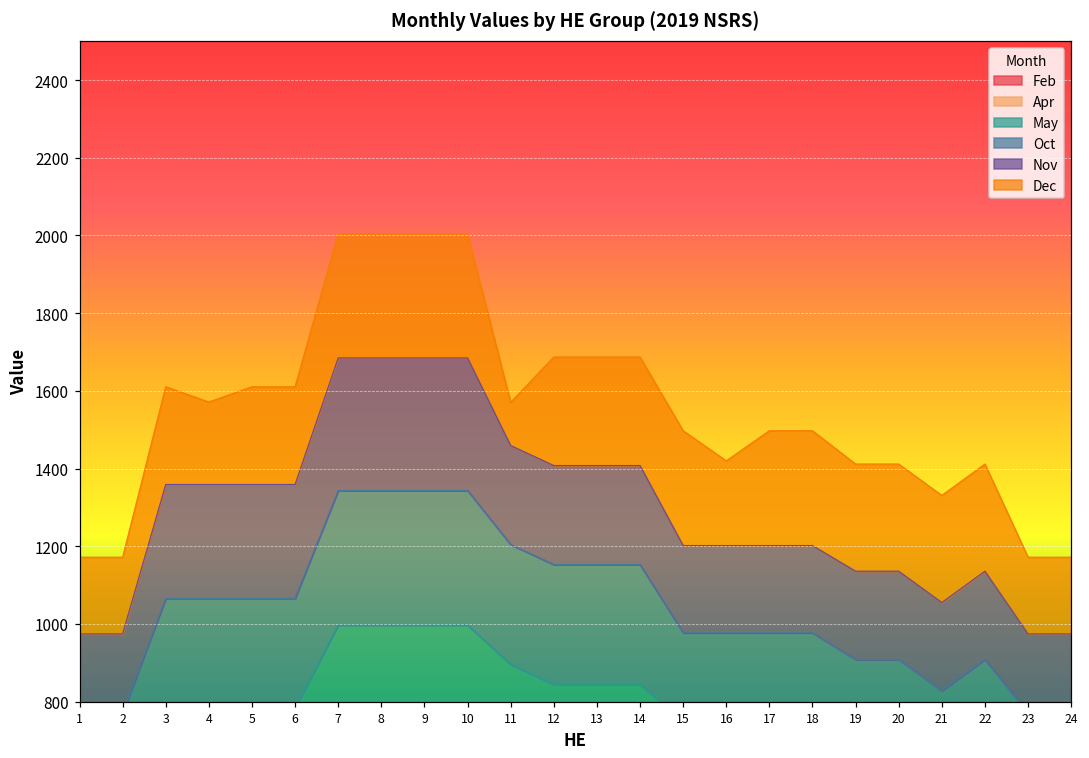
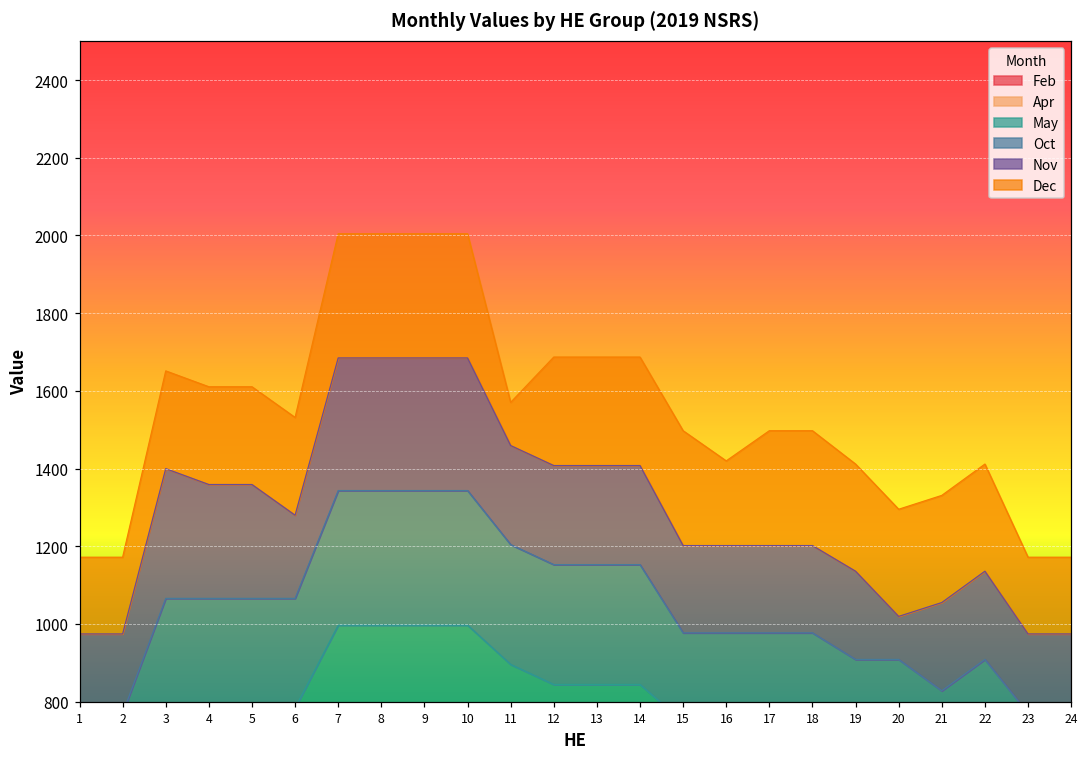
Nov, 3: 290 -> 330
Dec, 4: 210 -> 250
Nov, 6: 290 -> 210
Nov, 20: 230 -> 110
